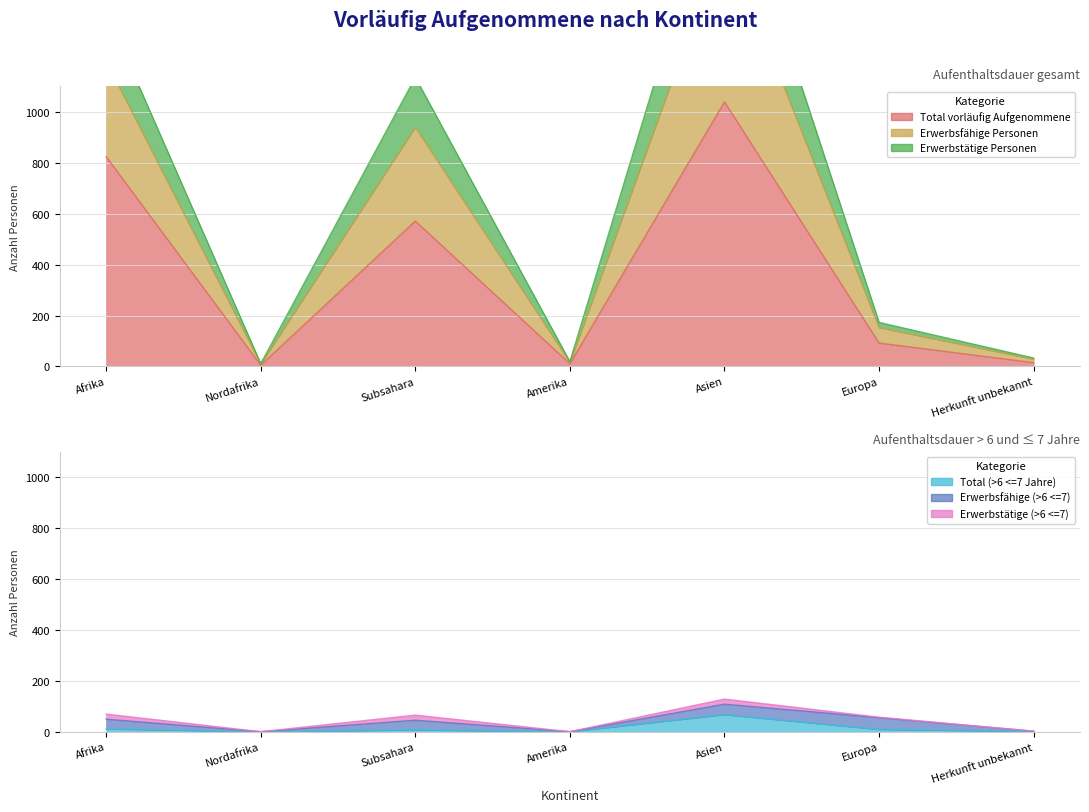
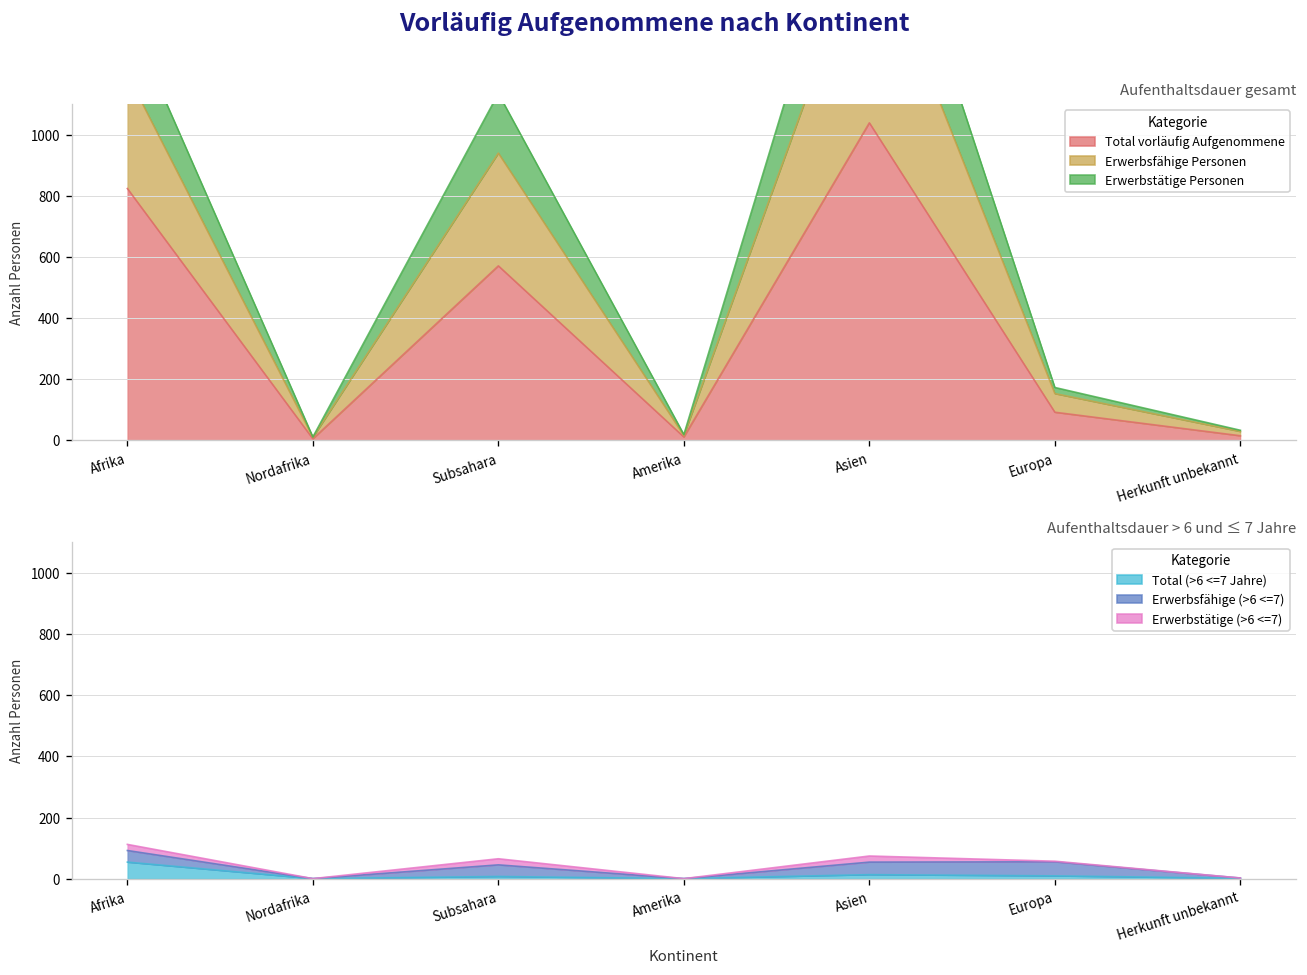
Aufenthaltsdauer > 6 und ≤ 7 Jahre, Total (>6 <=7 Jahre), Afrika: 10 -> 50
Aufenthaltsdauer > 6 und ≤ 7 Jahre, Total (>6 <=7 Jahre), Asien: 70 -> 10
